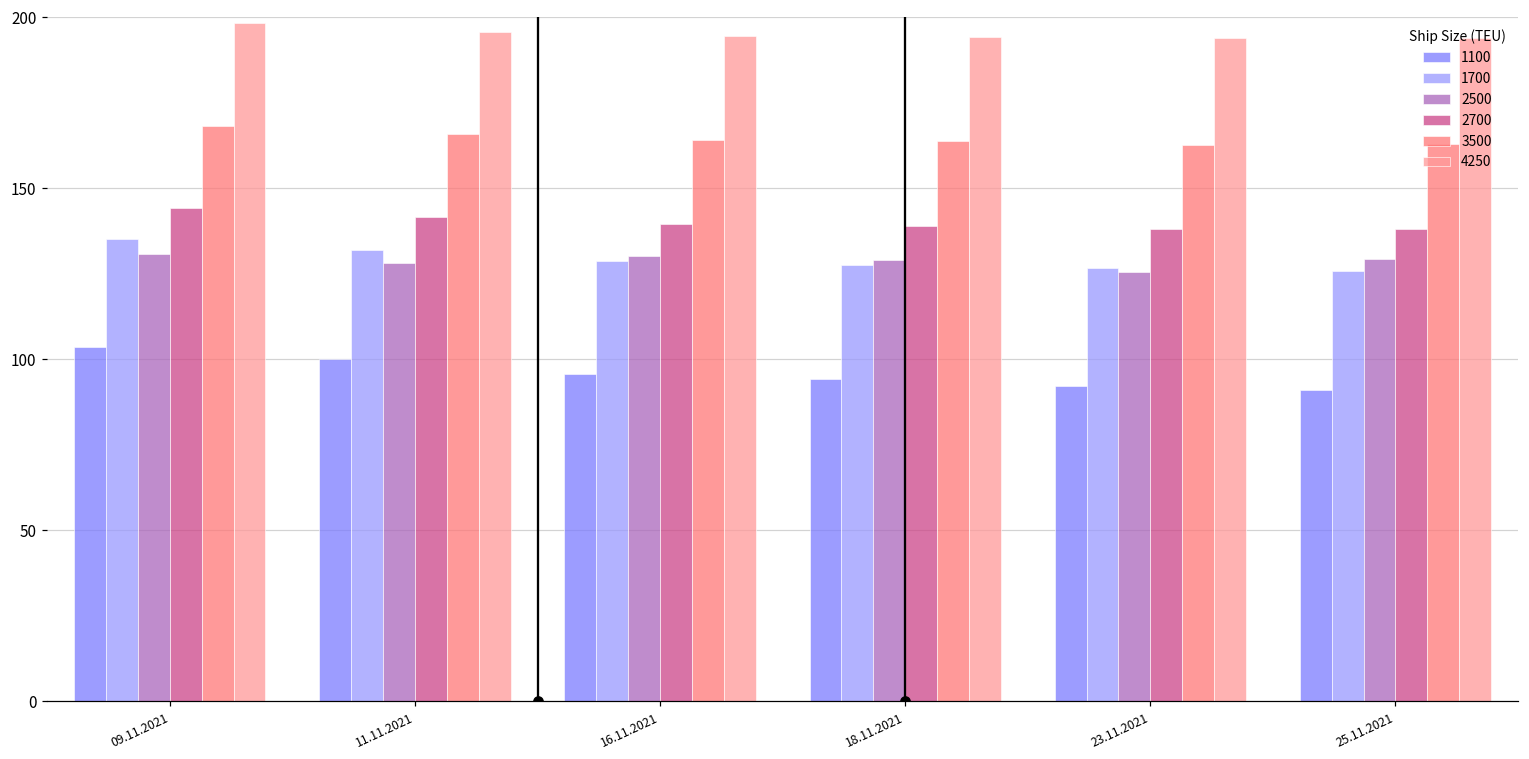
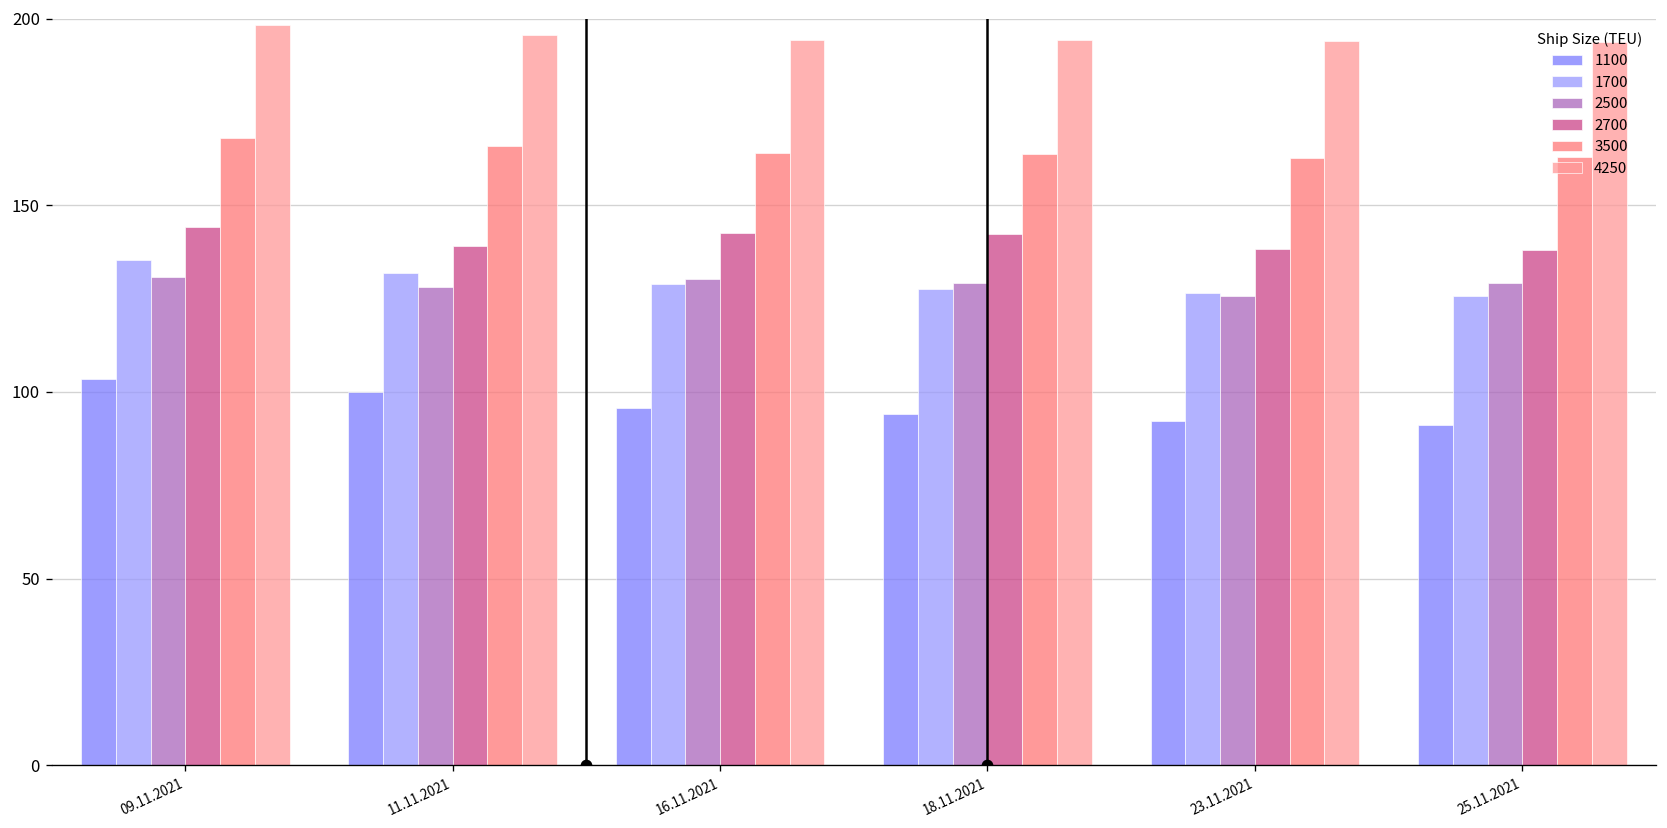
2700, 11.11.2021: 142 -> 139
2700, 16.11.2021: 139 -> 143
2700, 18.11.2021: 139 -> 142
